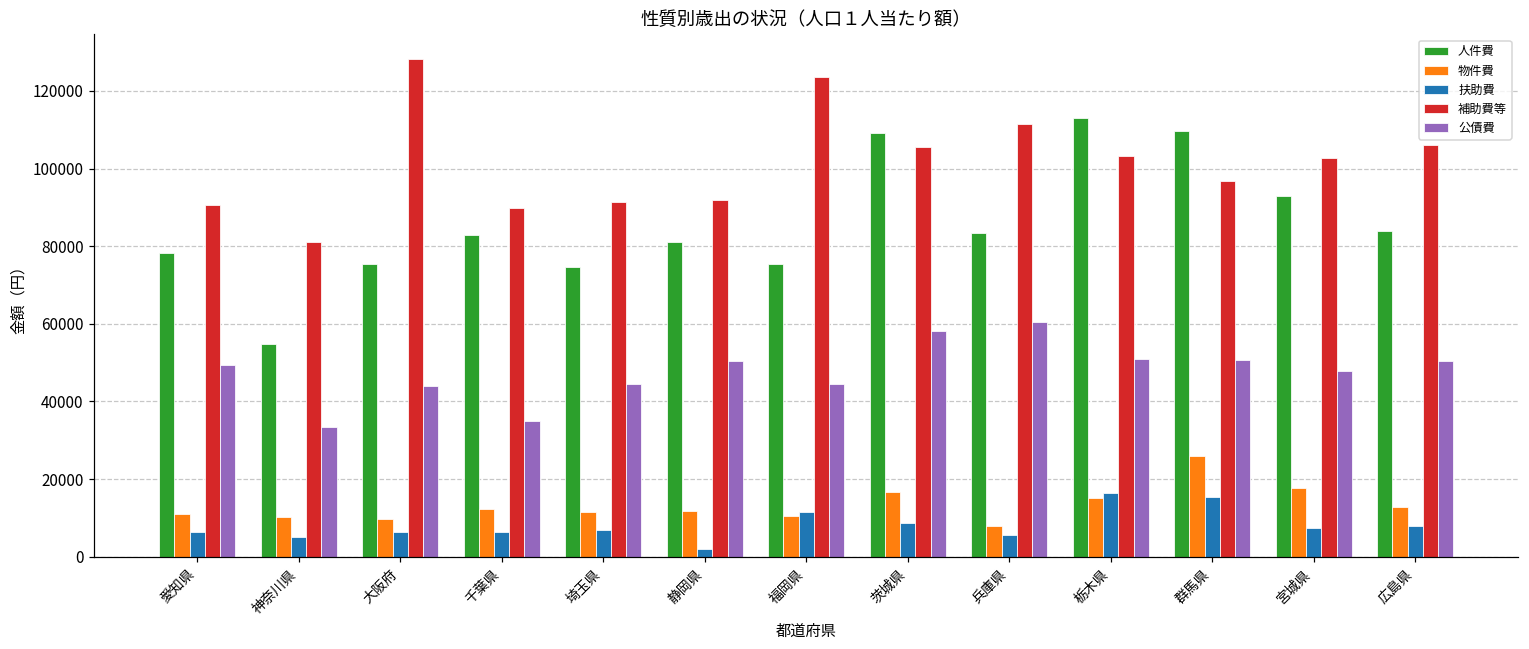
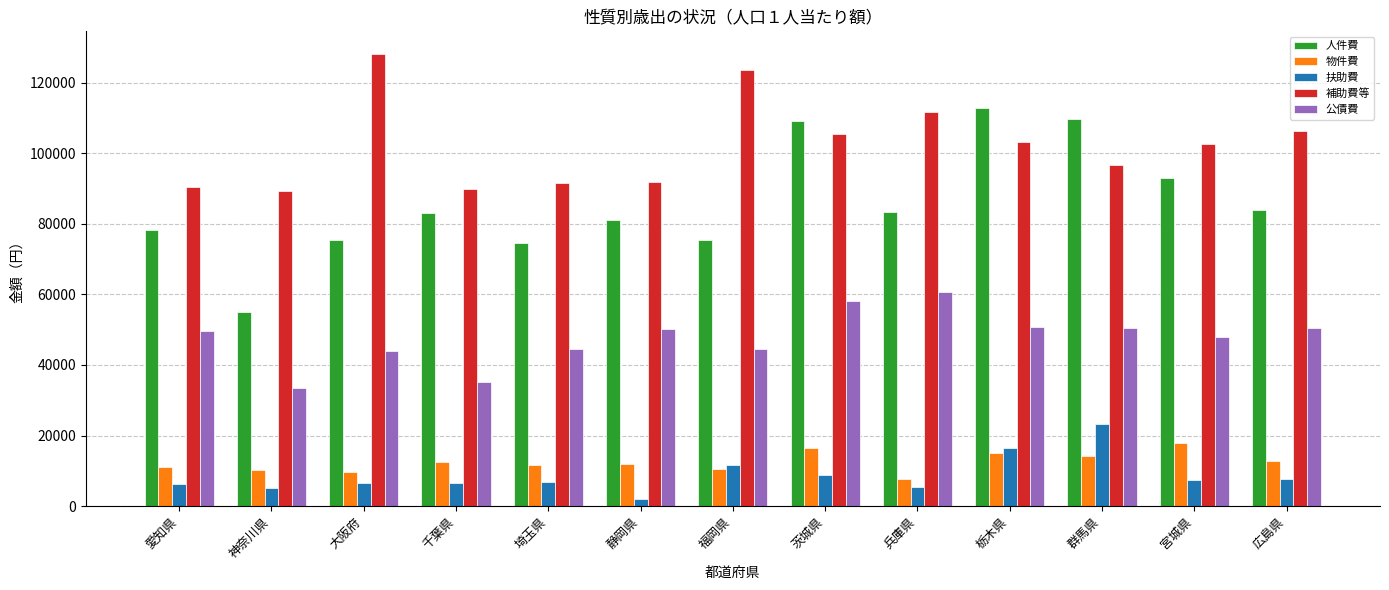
補助費等, 神奈川県: 81000 -> 89000
物件費, 群馬県: 26000 -> 14000
扶助費, 群馬県: 15000 -> 23000
